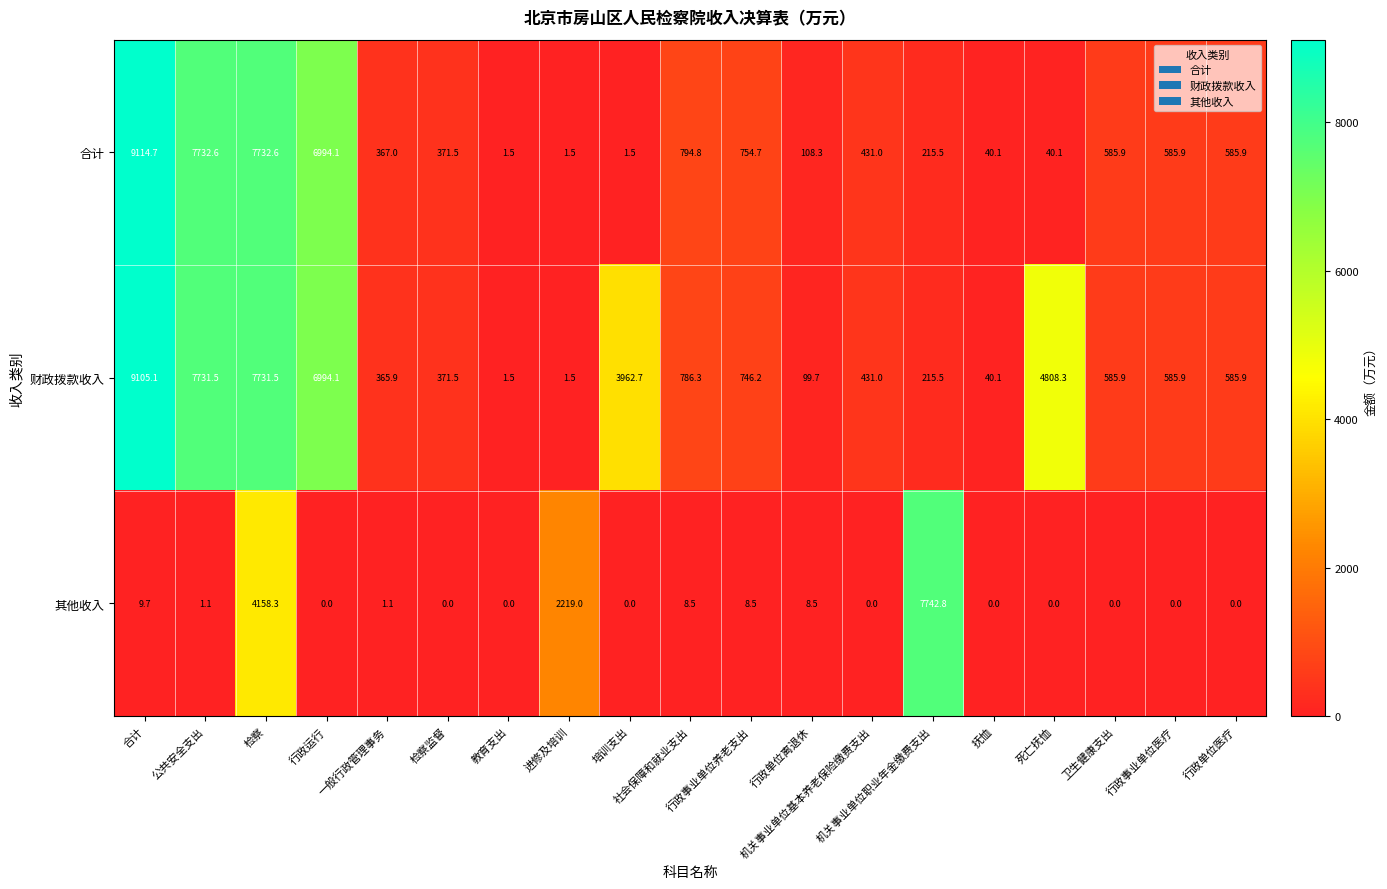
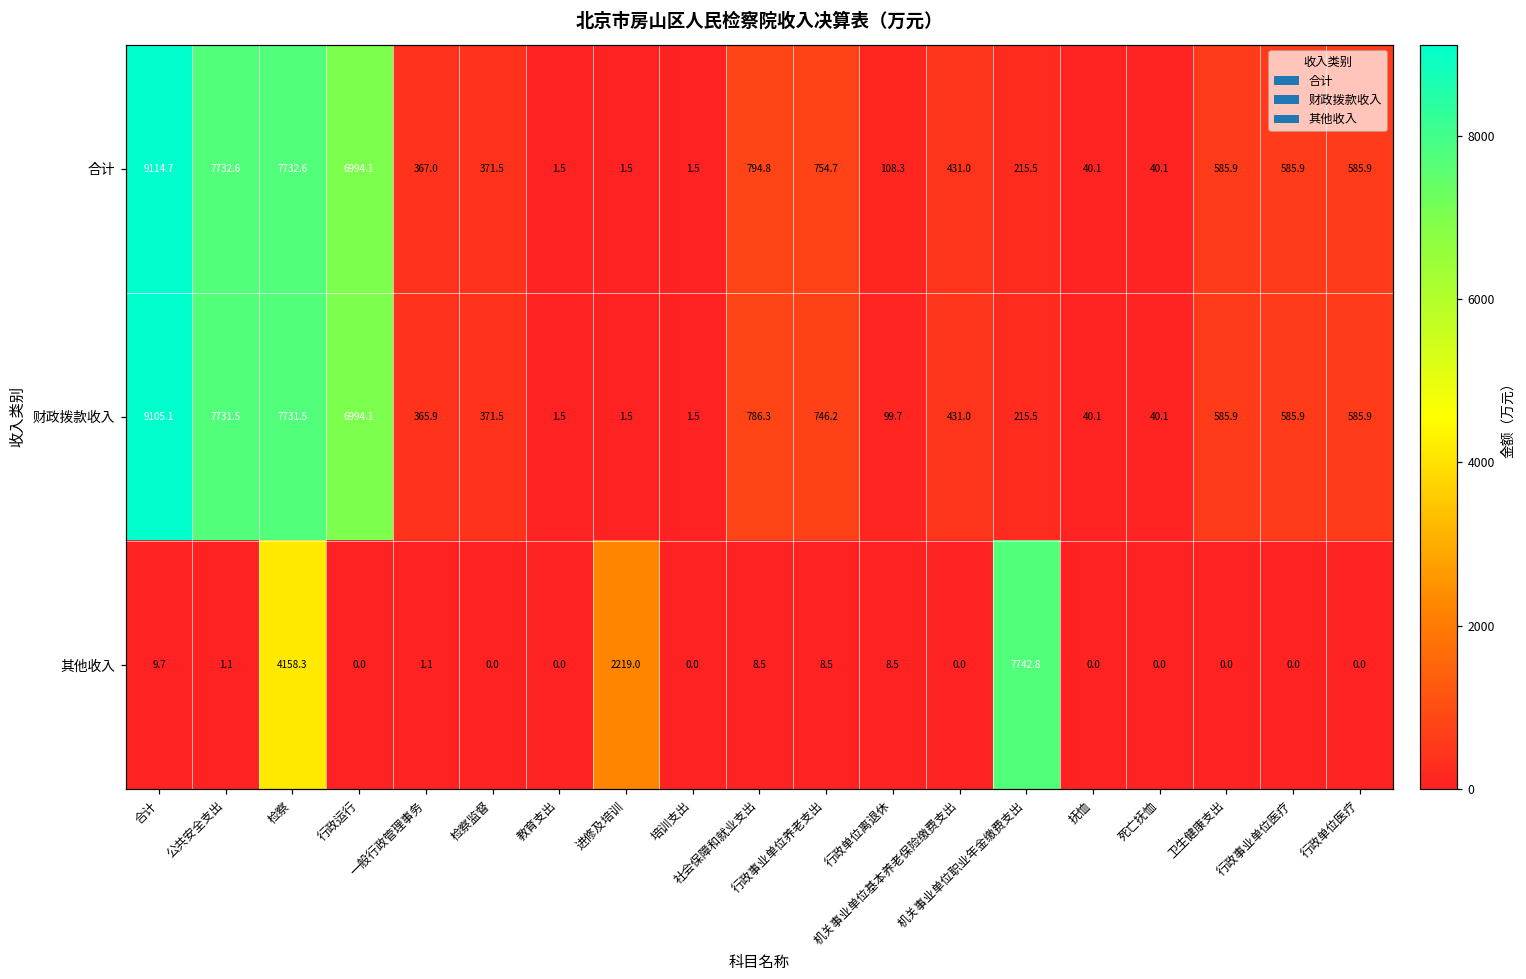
财政拨款收入, 培训支出: 3962.7 -> 1.5
财政拨款收入, 死亡抚恤: 4808.3 -> 40.1
